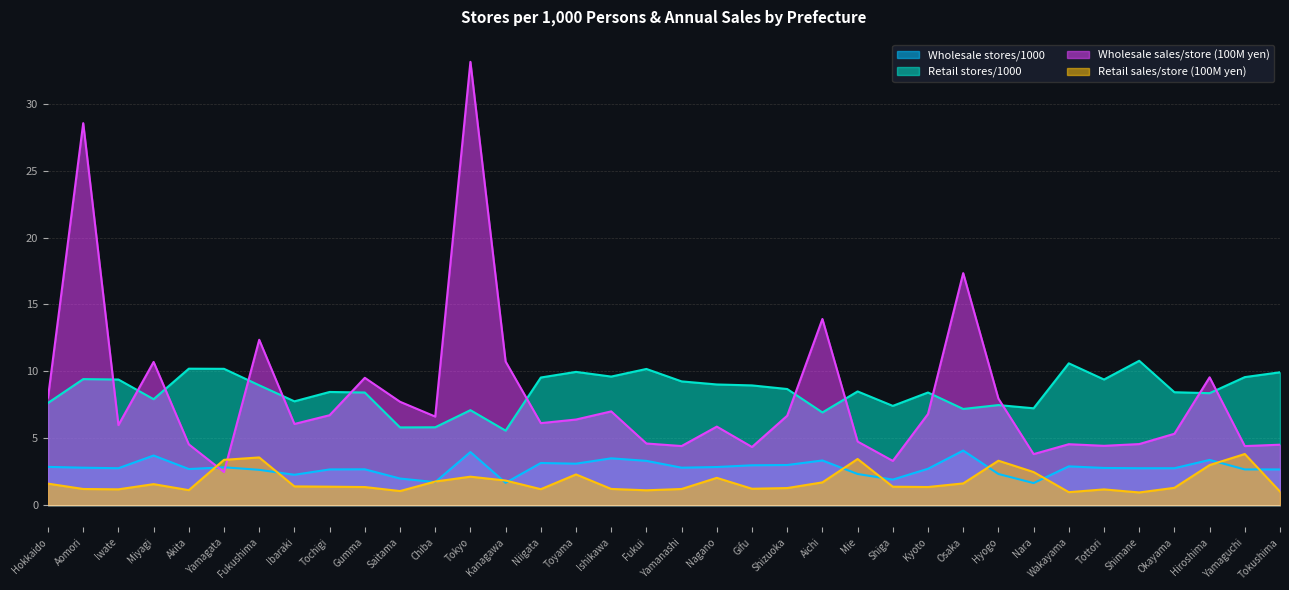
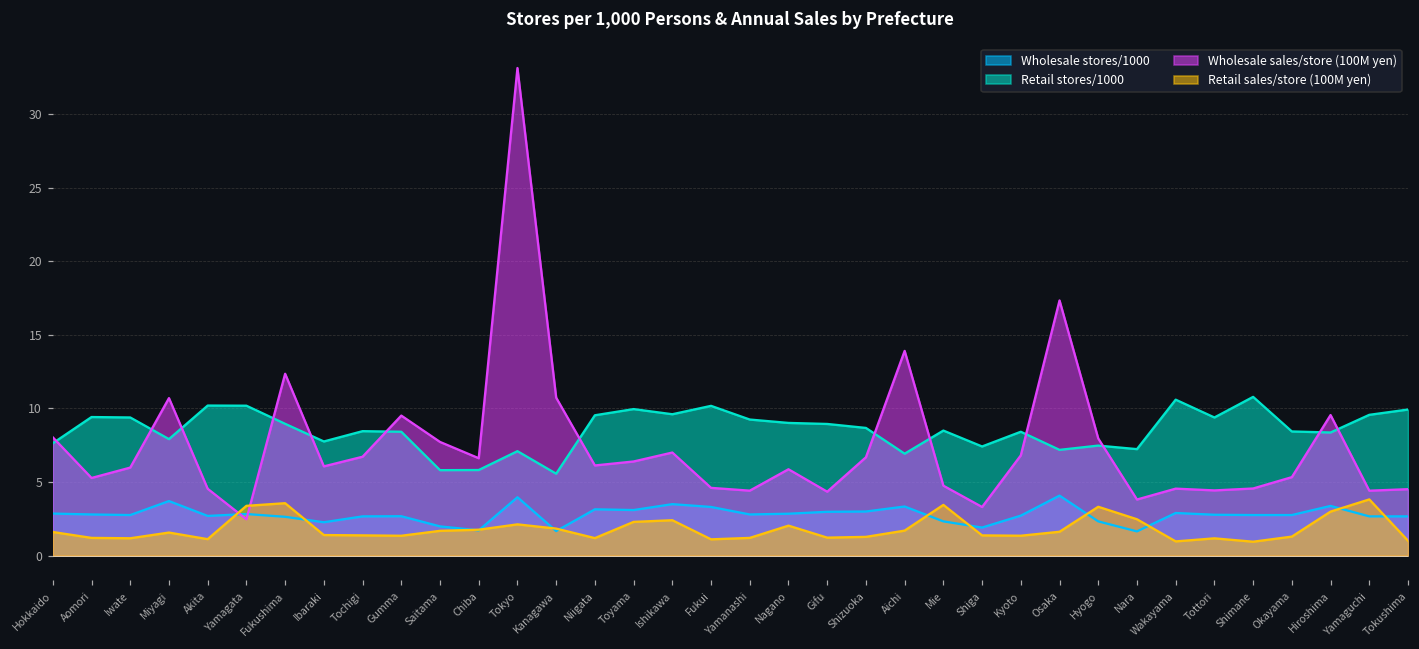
Wholesale sales/store (100M yen), Aomori: 28.6 -> 5.3
Retail sales/store (100M yen), Saitama: 1.1 -> 1.7
Retail sales/store (100M yen), Ishikawa: 1.2 -> 2.4
